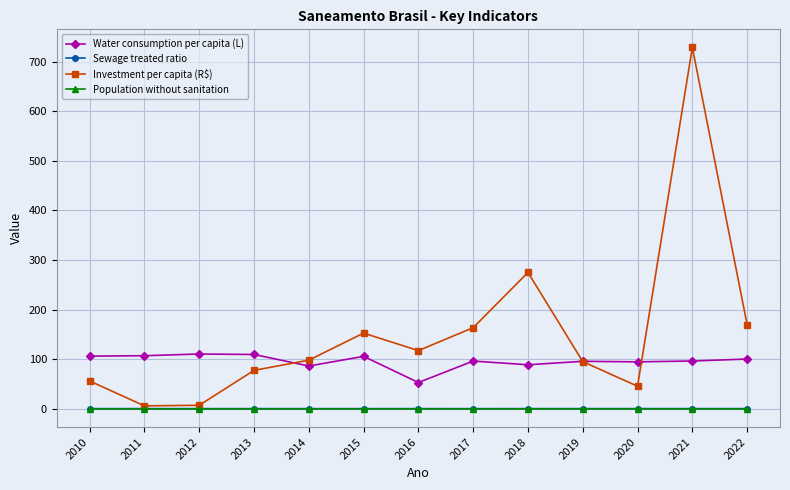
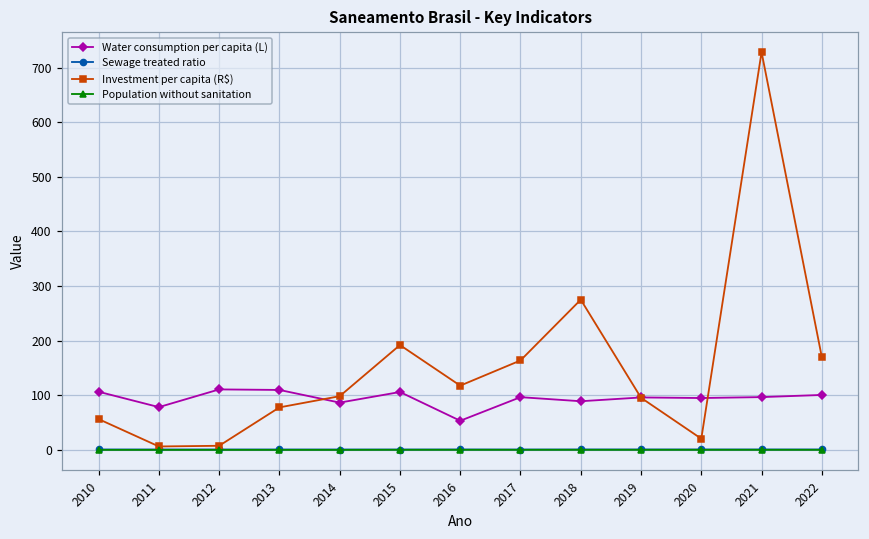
Water consumption per capita (L), 2011: 110 -> 80
Investment per capita (R$), 2015: 150 -> 190
Investment per capita (R$), 2020: 50 -> 20
